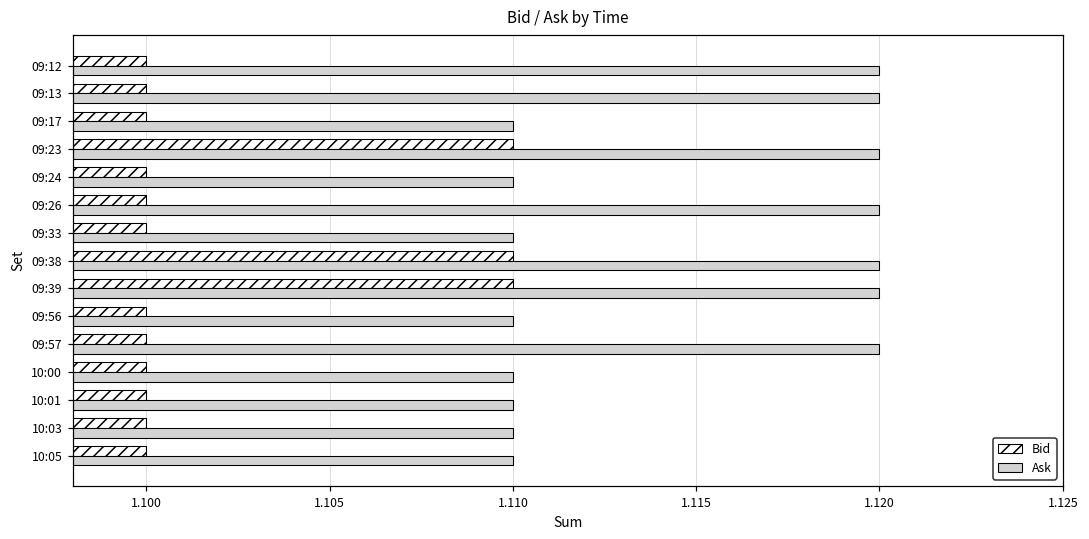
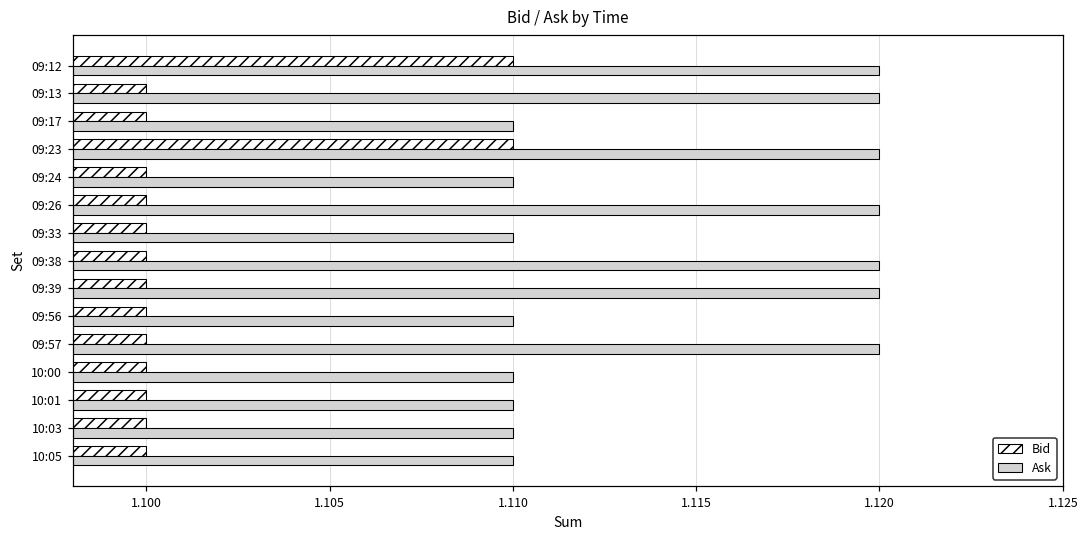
Bid, 09:12: 1.10 -> 1.11
Bid, 09:38: 1.11 -> 1.10
Bid, 09:39: 1.11 -> 1.10
